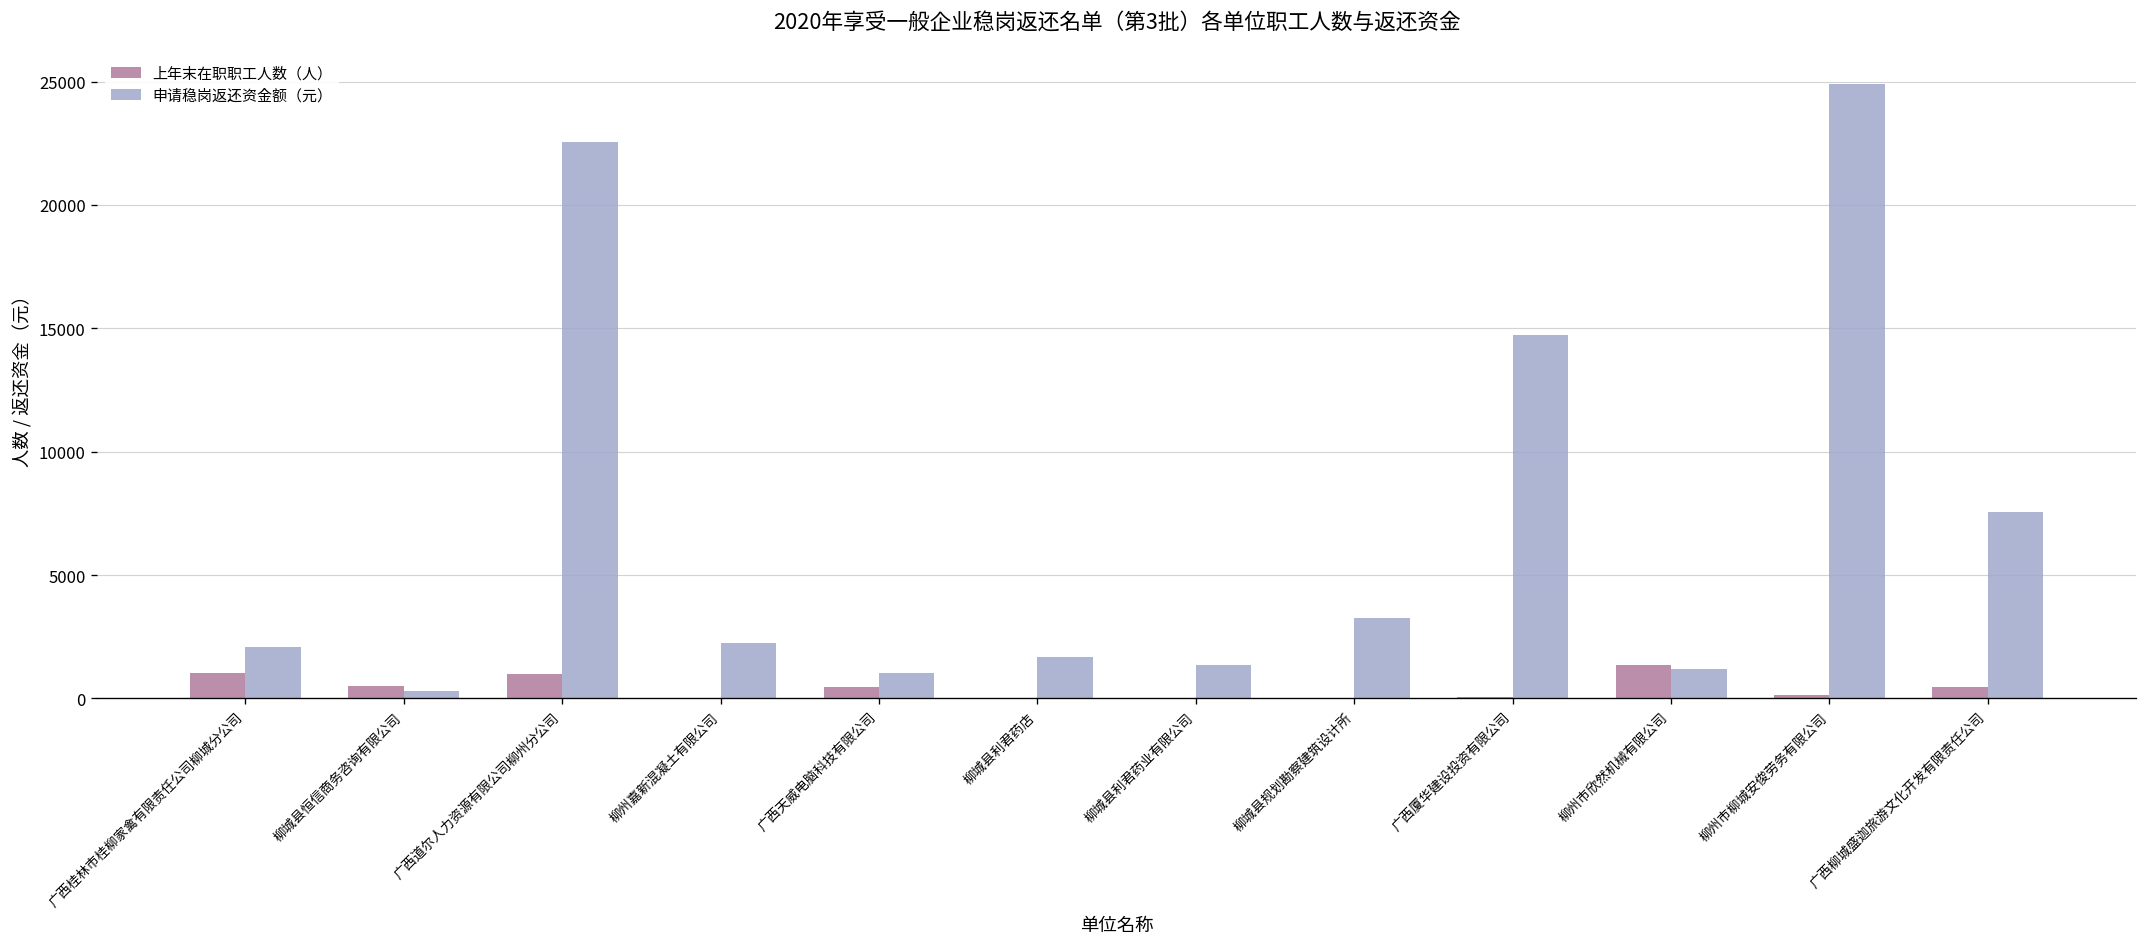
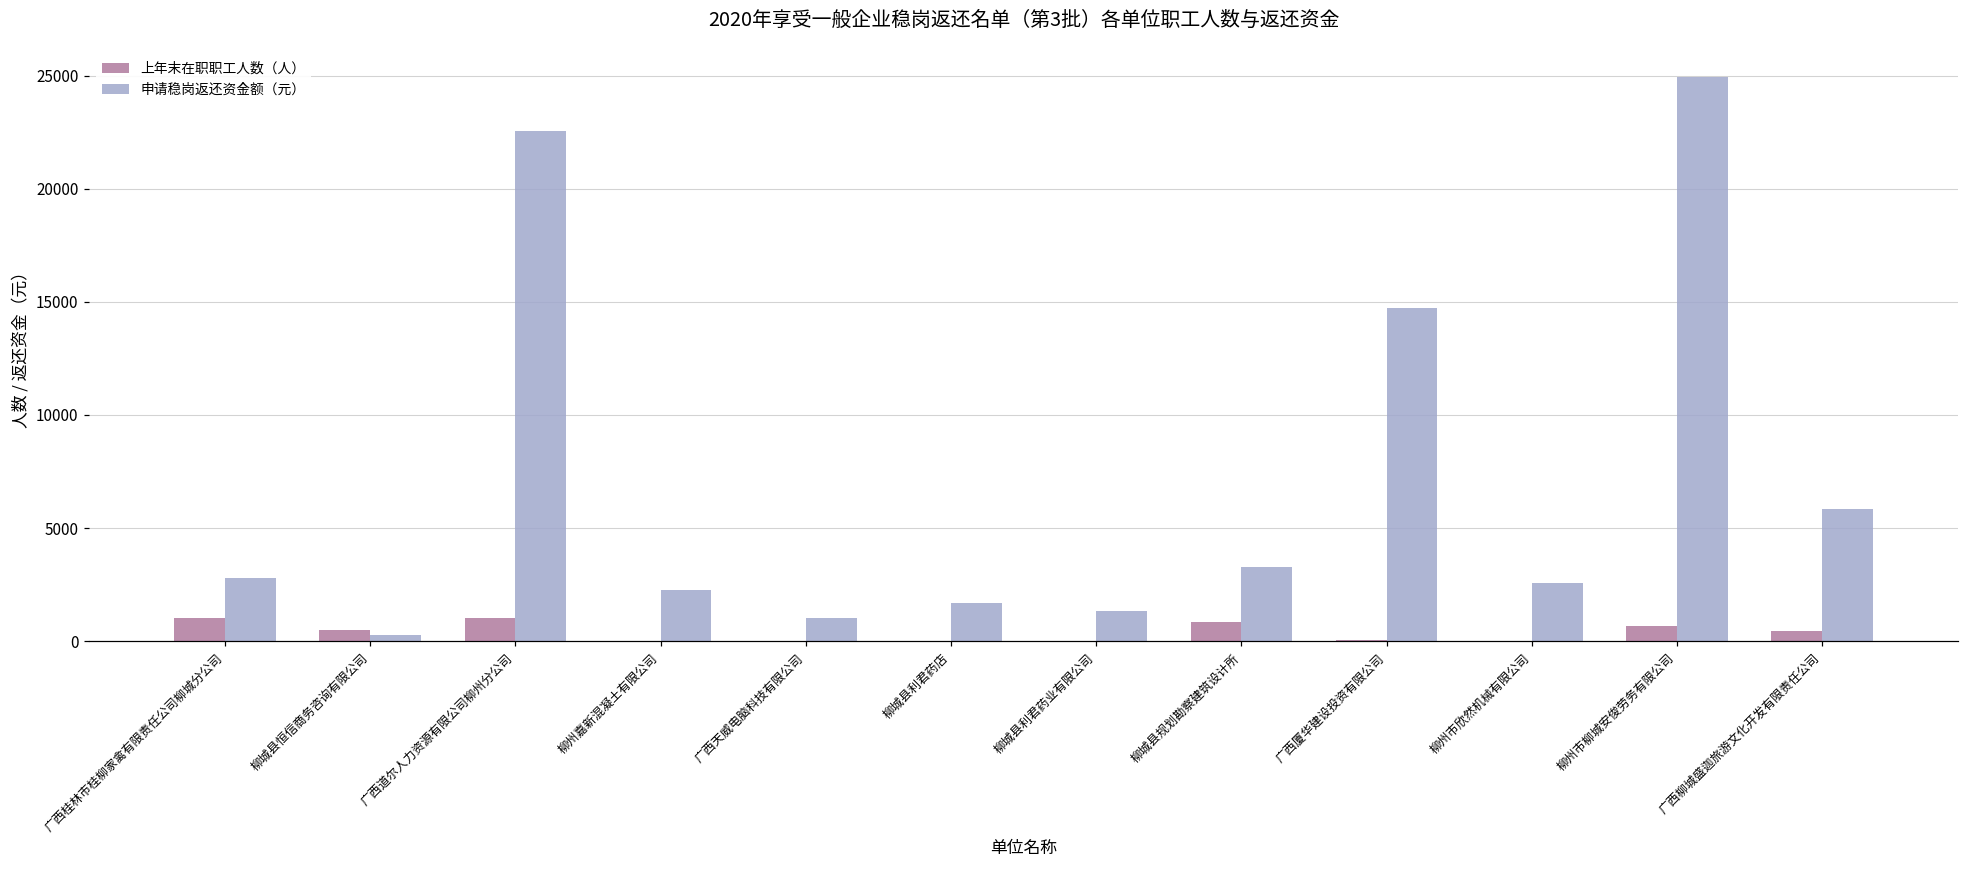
申请稳岗返还资金额（元）, 广西桂林市桂柳家禽有限责任公司柳城分公司: 2100 -> 2800
上年末在职职工人数（人）, 广西天威电脑科技有限公司: 500 -> 0
上年末在职职工人数（人）, 柳城县规划勘察建筑设计所: 0 -> 900
上年末在职职工人数（人）, 柳州市欣然机械有限公司: 1400 -> 0
申请稳岗返还资金额（元）, 柳州市欣然机械有限公司: 1200 -> 2600
上年末在职职工人数（人）, 柳州市柳城安俊劳务有限公司: 100 -> 700
申请稳岗返还资金额（元）, 广西柳城盛迦旅游文化开发有限责任公司: 7600 -> 5800
